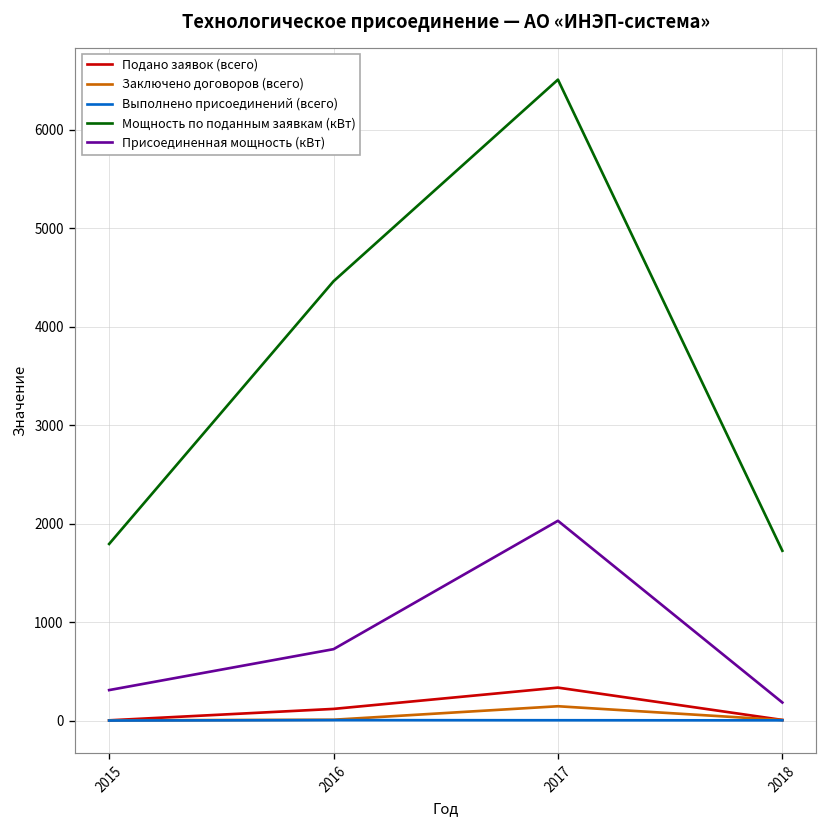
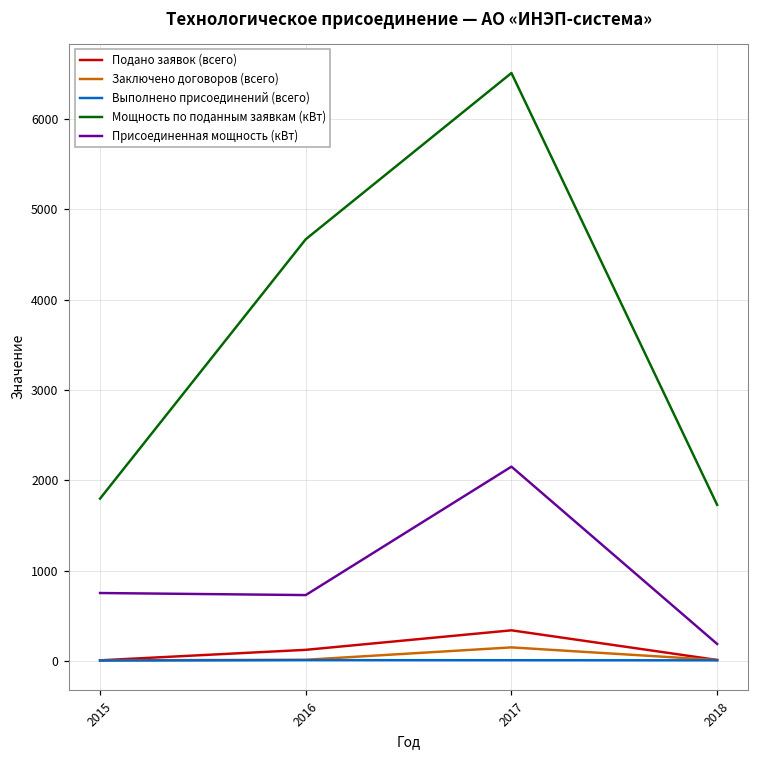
Присоединенная мощность (кВт), 2015: 300 -> 800
Мощность по поданным заявкам (кВт), 2016: 4500 -> 4700
Присоединенная мощность (кВт), 2017: 2000 -> 2200
